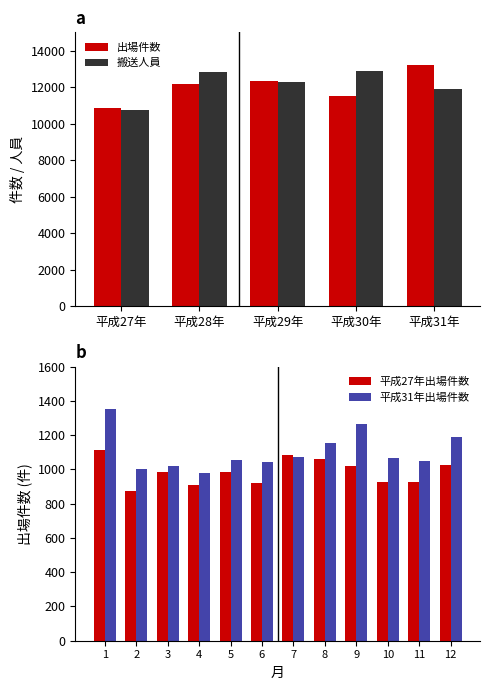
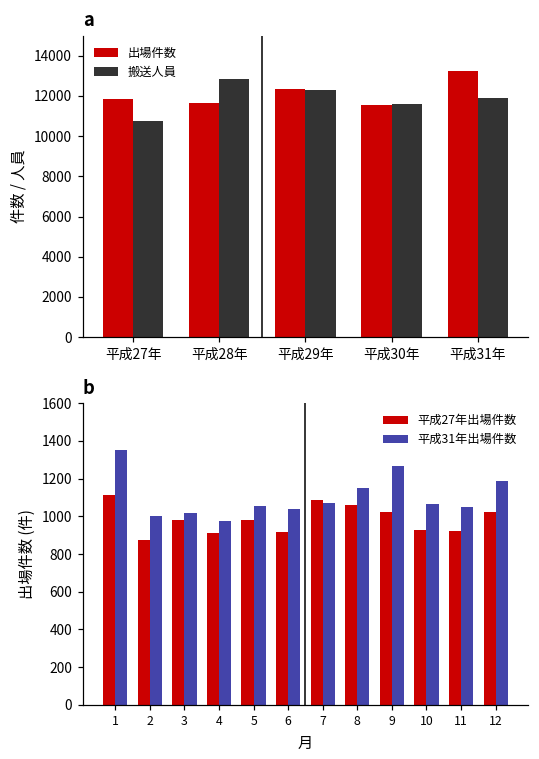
a, 出場件数, 平成27年: 10900 -> 11800
a, 出場件数, 平成28年: 12200 -> 11700
a, 搬送人員, 平成30年: 12900 -> 11600
